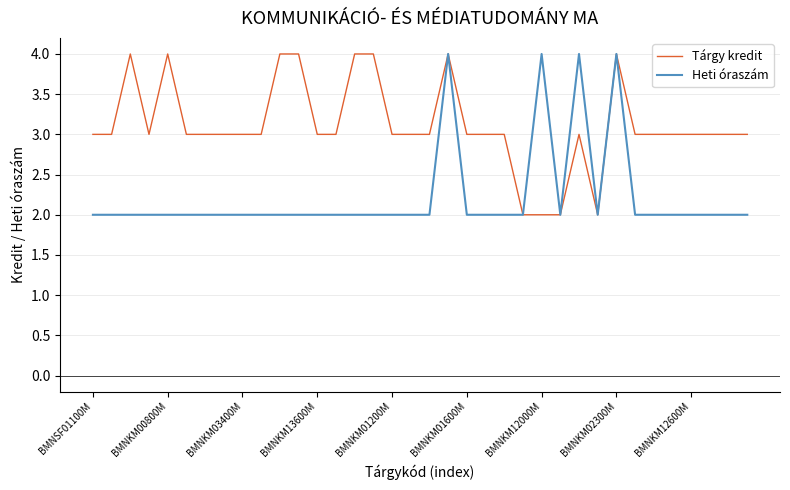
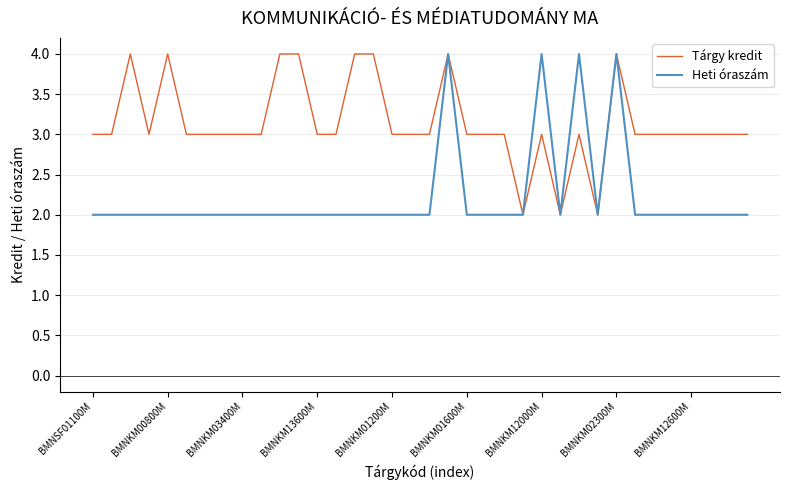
Tárgy kredit, BMNKM12000M: 2 -> 3
